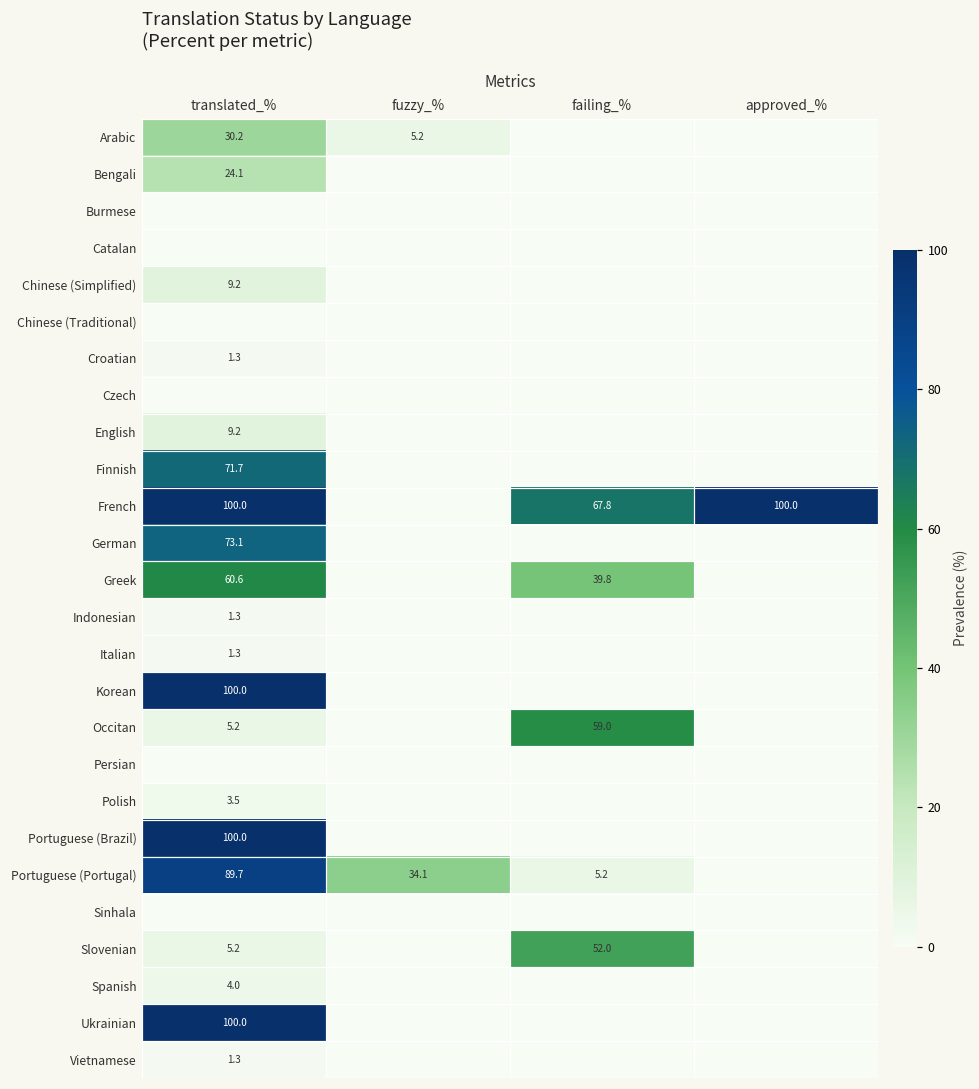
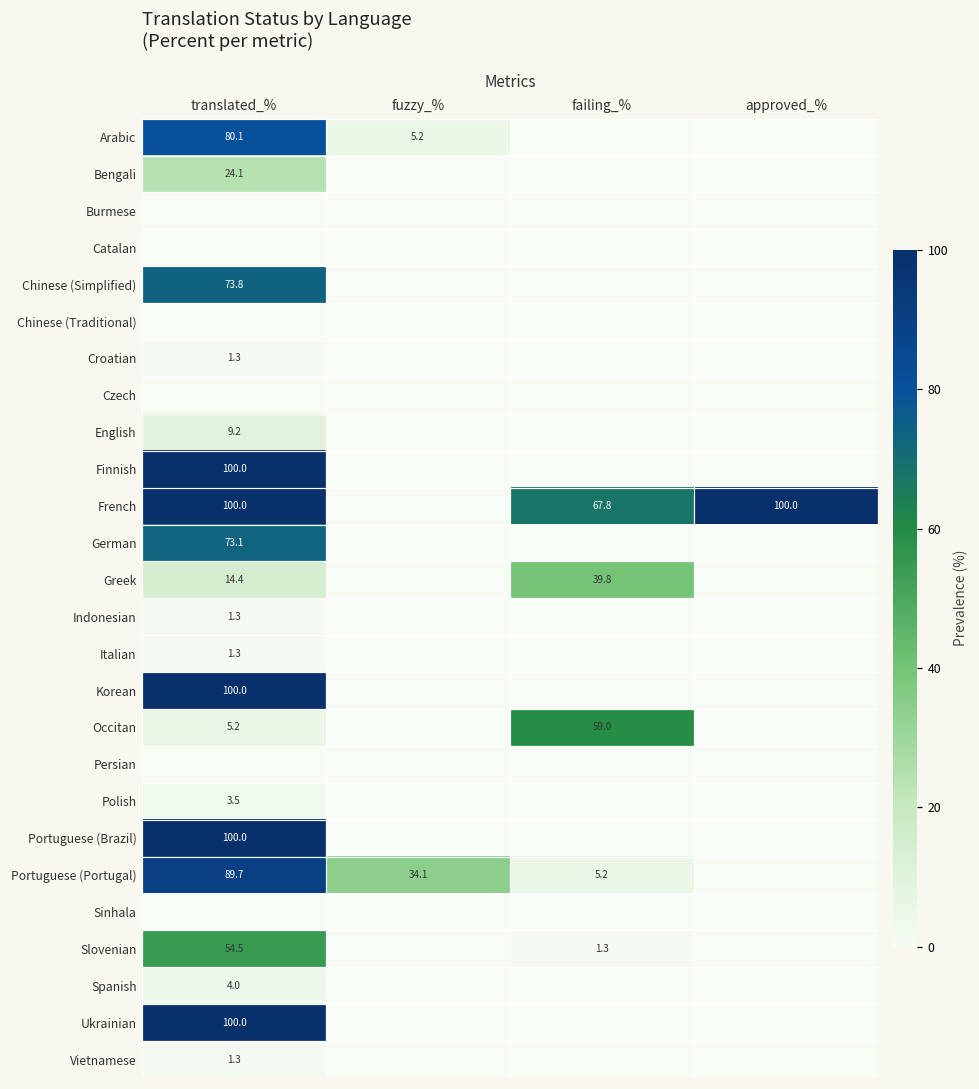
Arabic, translated_%: 30.2 -> 80.1
Chinese (Simplified), translated_%: 9.2 -> 73.8
Finnish, translated_%: 71.7 -> 100.0
Greek, translated_%: 60.6 -> 14.4
Slovenian, translated_%: 5.2 -> 54.5
Slovenian, failing_%: 52.0 -> 1.3
